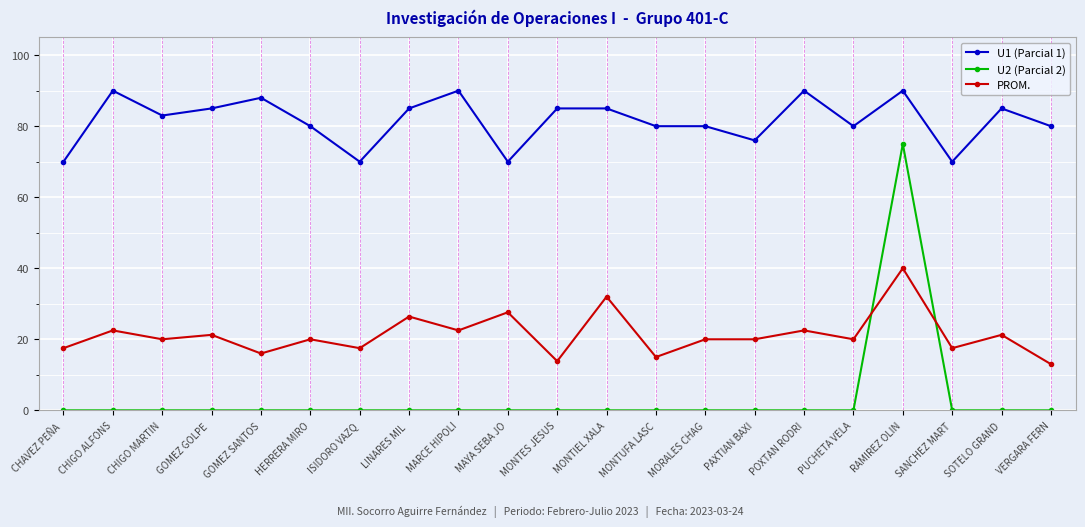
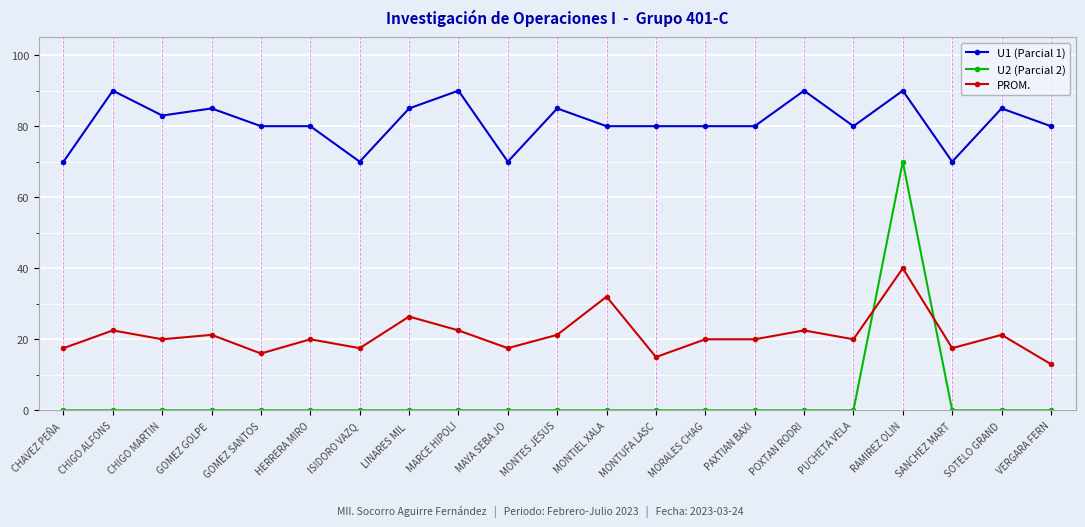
U1 (Parcial 1), GOMEZ SANTOS: 88 -> 80
PROM., MAYA SEBA JO: 28 -> 18
PROM., MONTES JESUS: 14 -> 21
U1 (Parcial 1), MONTIEL XALA: 85 -> 80
U1 (Parcial 1), PAXTIAN BAXI: 76 -> 80
U2 (Parcial 2), RAMIREZ OLIN: 75 -> 70
